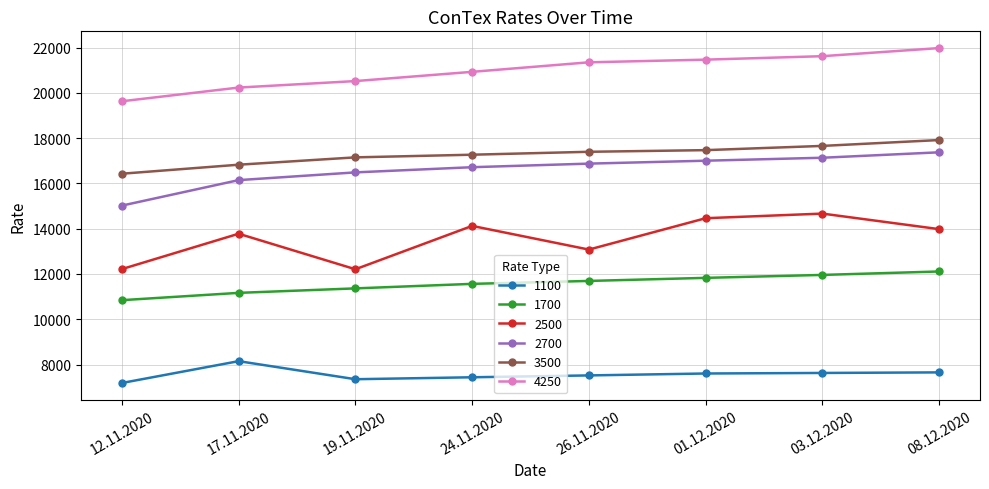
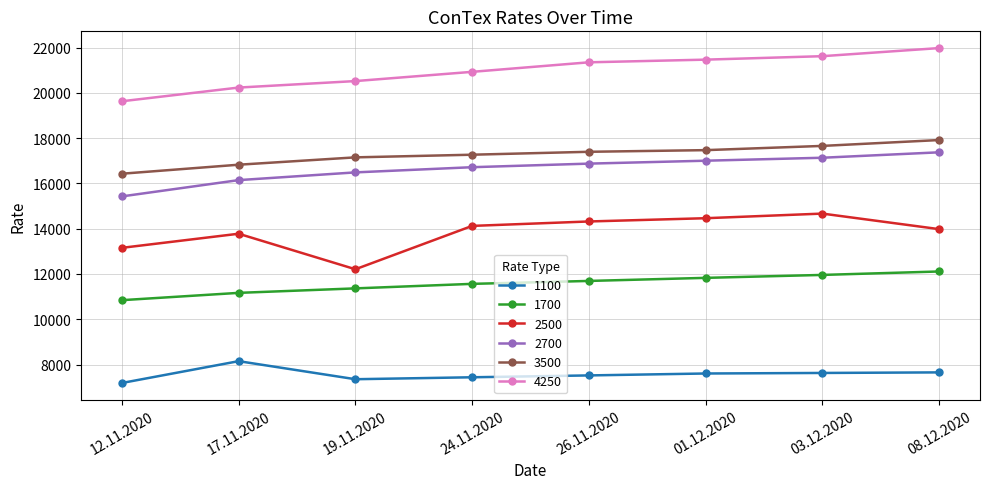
2500, 12.11.2020: 12200 -> 13200
2700, 12.11.2020: 15000 -> 15400
2500, 26.11.2020: 13100 -> 14300
